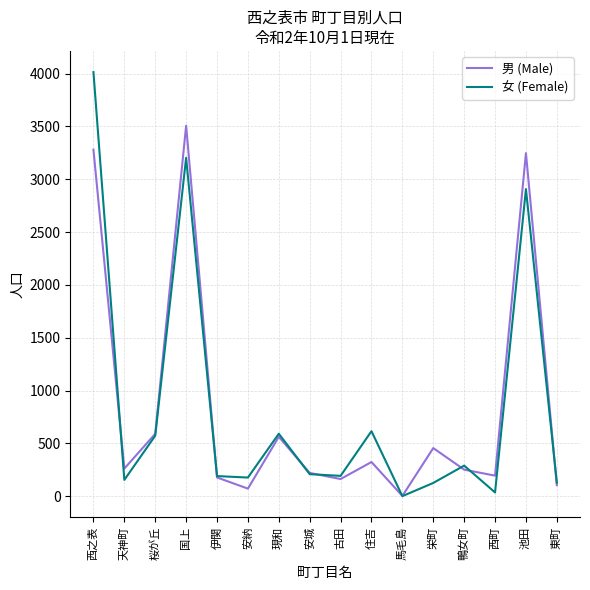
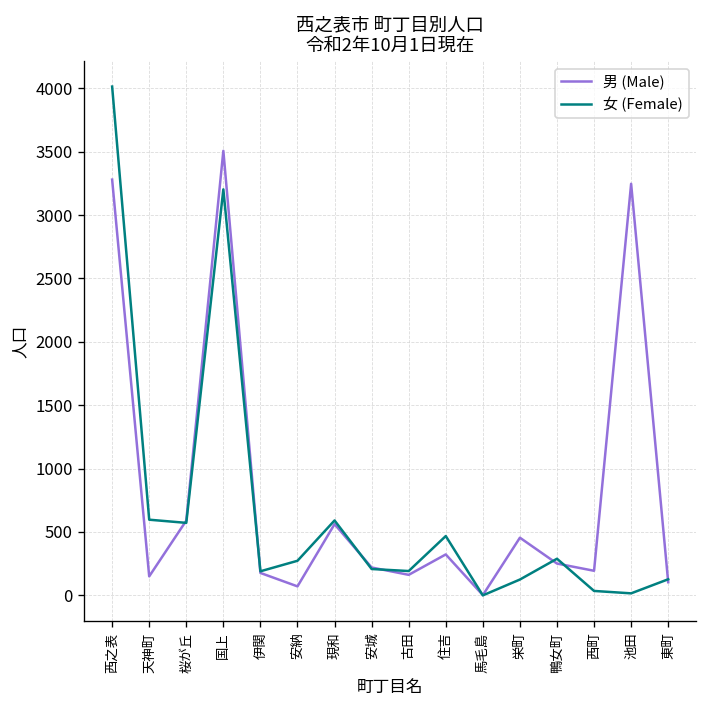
男 (Male), 天神町: 260 -> 150
女 (Female), 天神町: 150 -> 600
女 (Female), 安納: 180 -> 270
女 (Female), 住吉: 620 -> 470
女 (Female), 池田: 2910 -> 20
